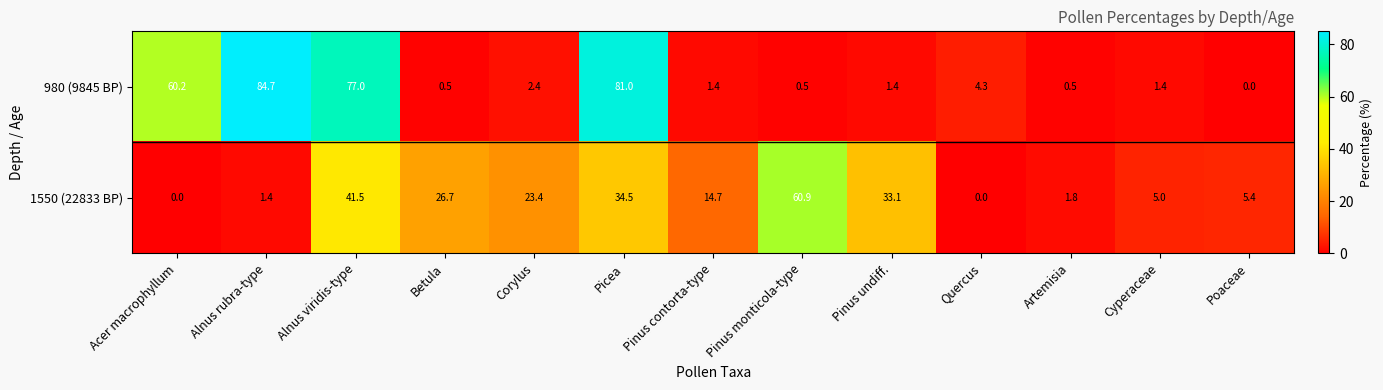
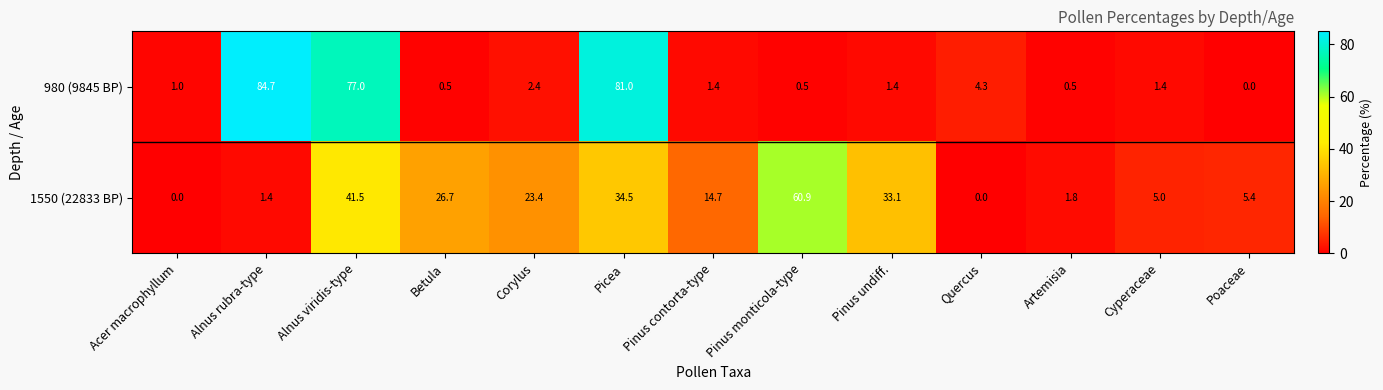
980 (9845 BP), Acer macrophyllum: 60.2 -> 1.0
